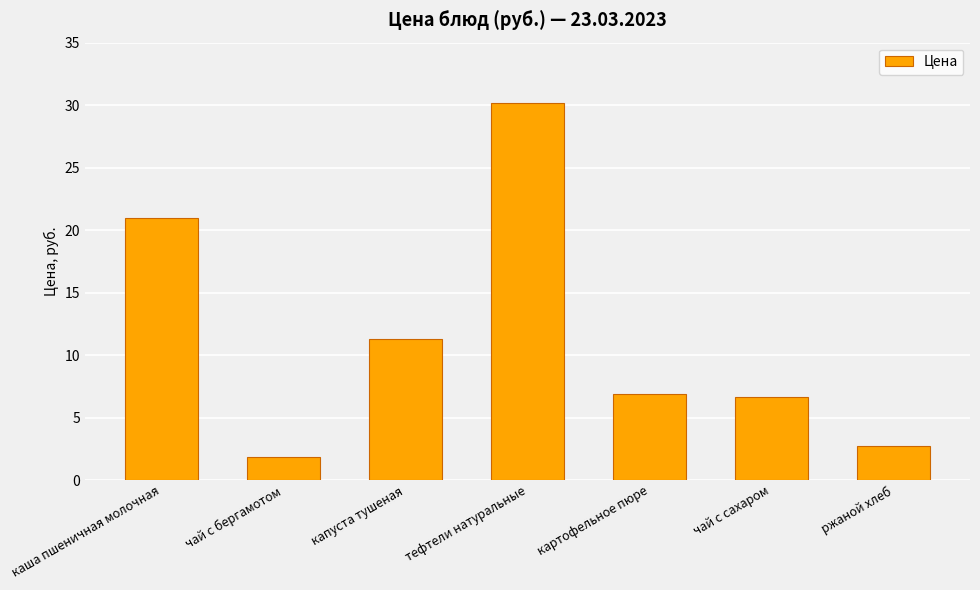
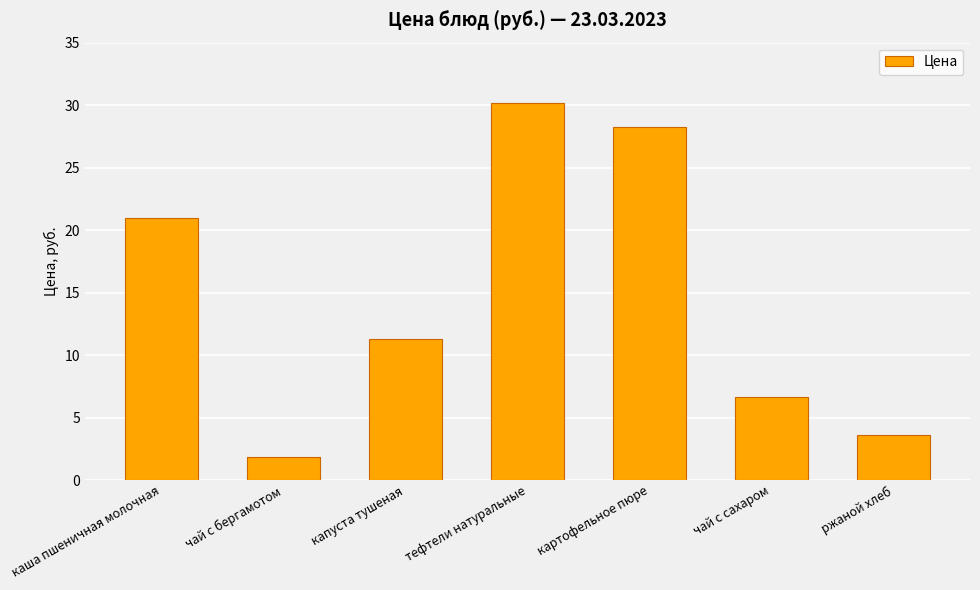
картофельное пюре: 6.9 -> 28.2
ржаной хлеб: 2.8 -> 3.6
